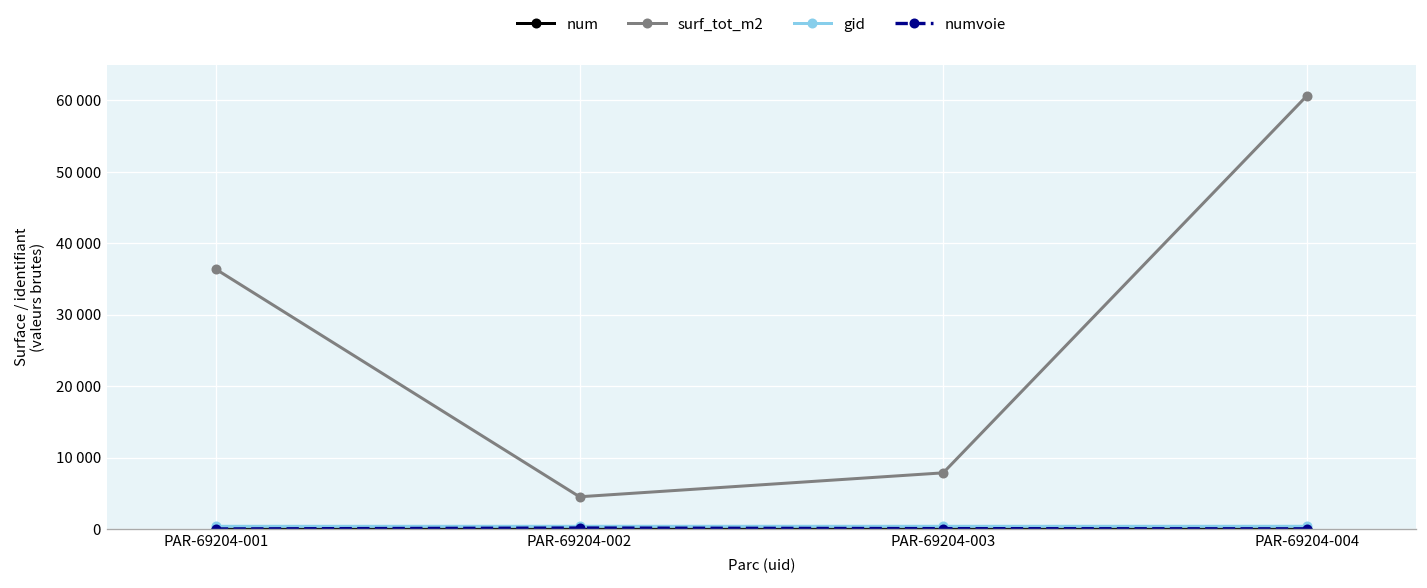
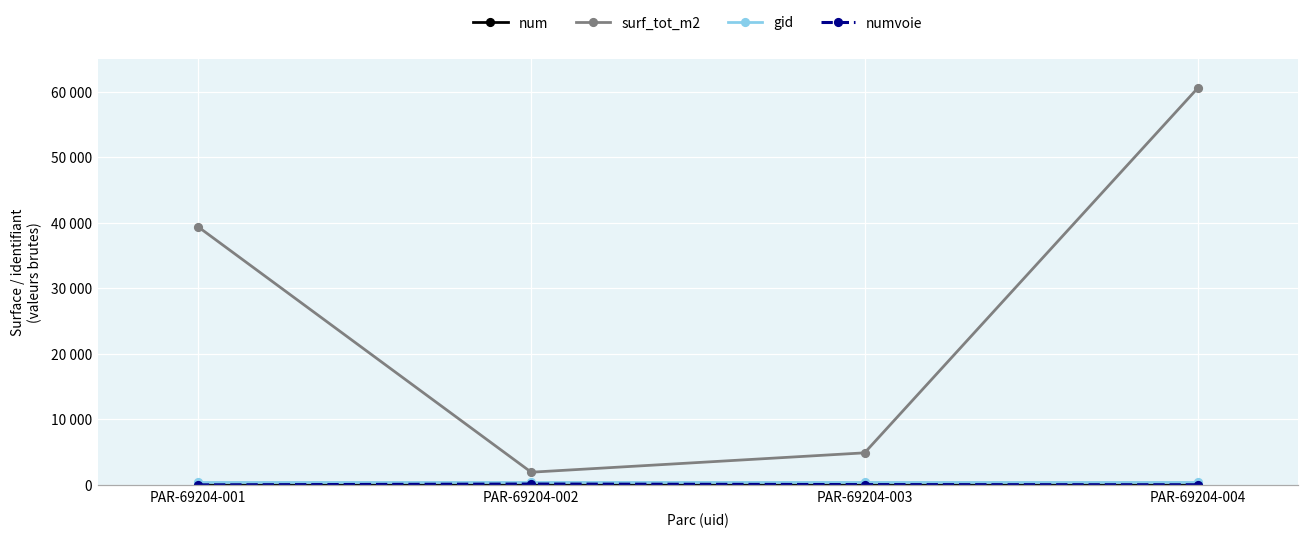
surf_tot_m2, PAR-69204-001: 36000 -> 39000
surf_tot_m2, PAR-69204-002: 5000 -> 2000
surf_tot_m2, PAR-69204-003: 8000 -> 5000
